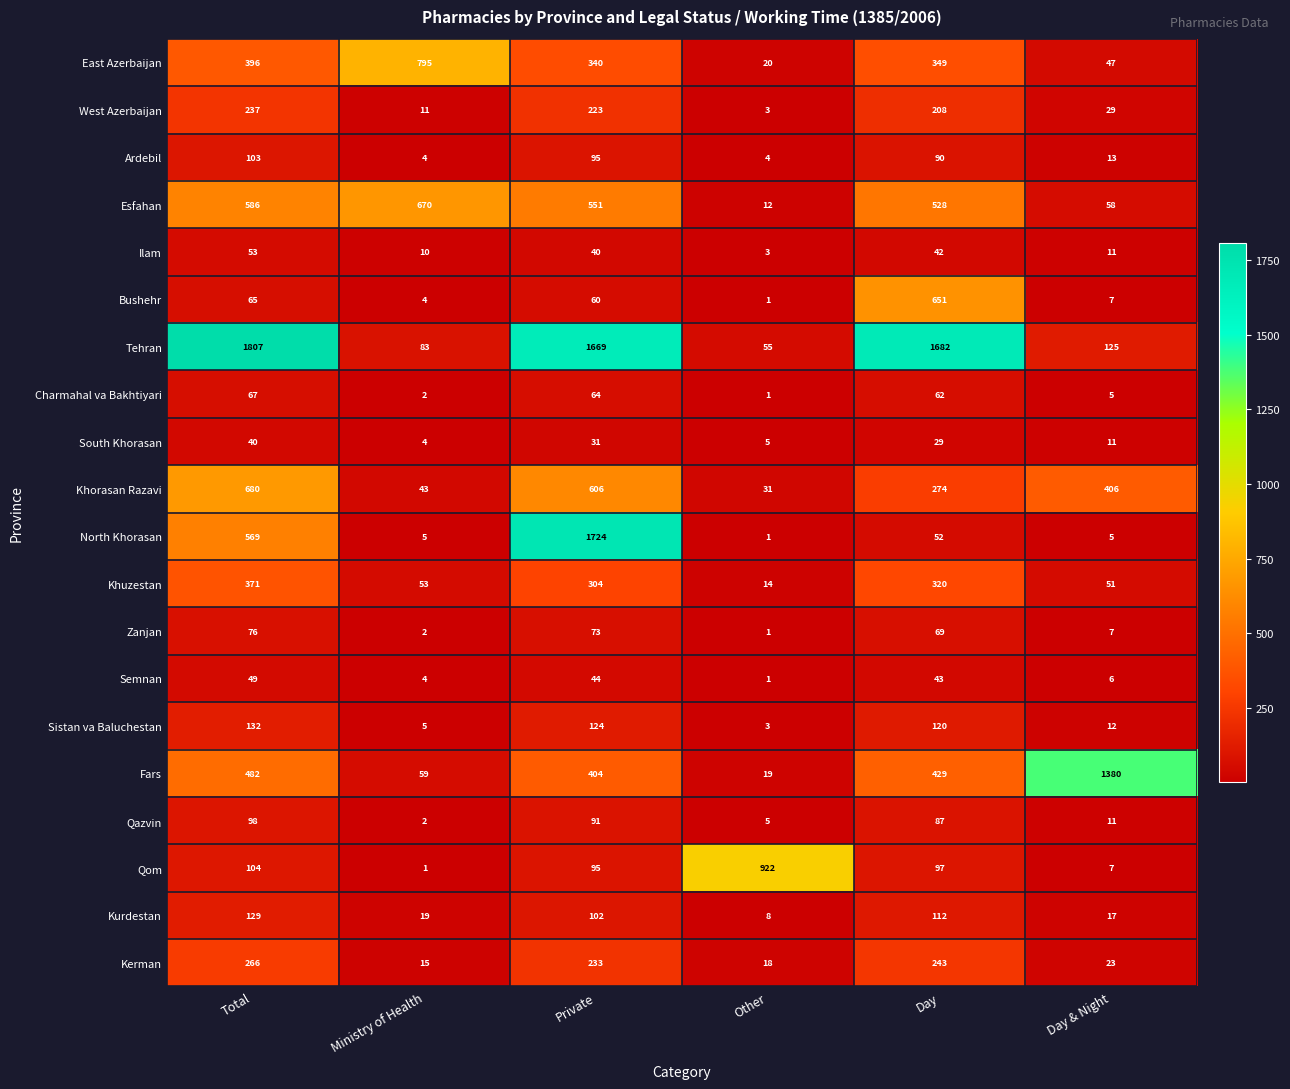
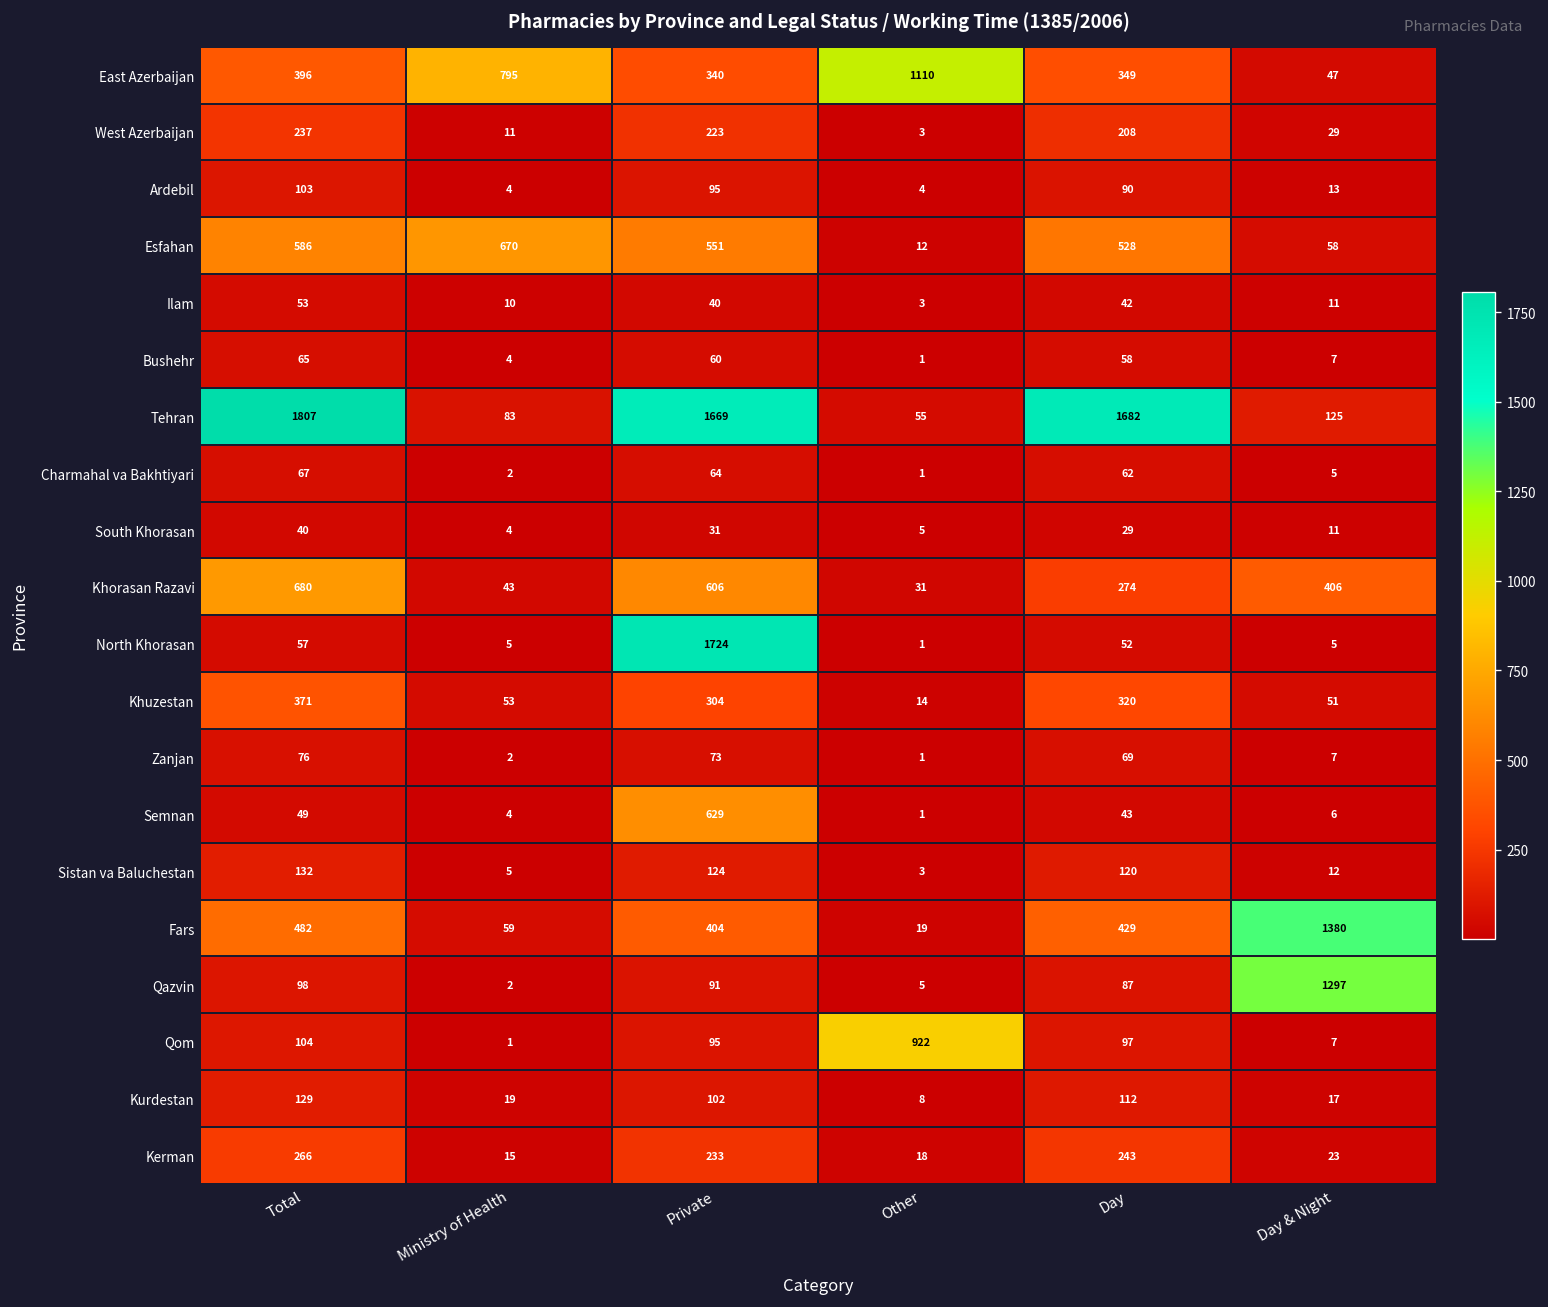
East Azerbaijan, Other: 20 -> 1110
Bushehr, Day: 651 -> 58
North Khorasan, Total: 569 -> 57
Semnan, Private: 44 -> 629
Qazvin, Day & Night: 11 -> 1297
